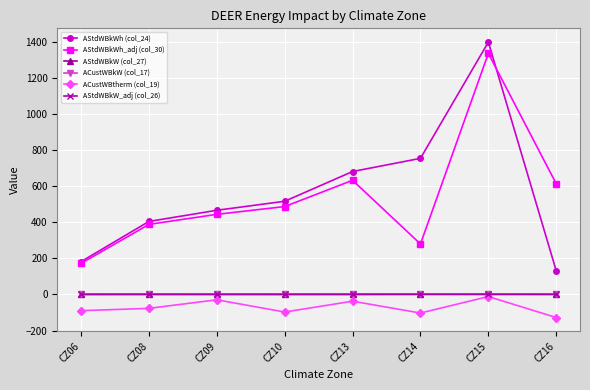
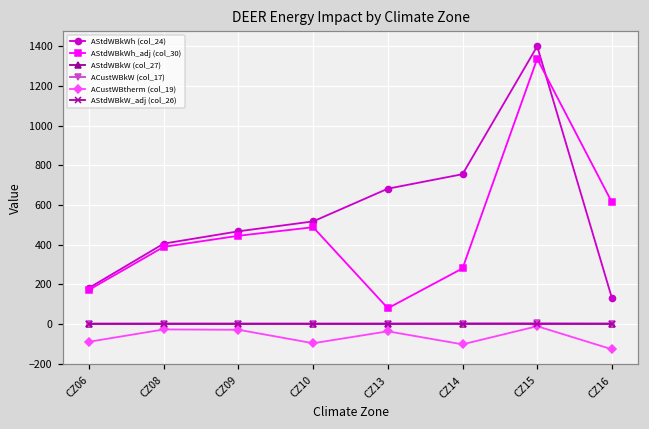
ACustWBtherm (col_19), CZ08: -80 -> -30
AStdWBkWh_adj (col_30), CZ13: 630 -> 80
